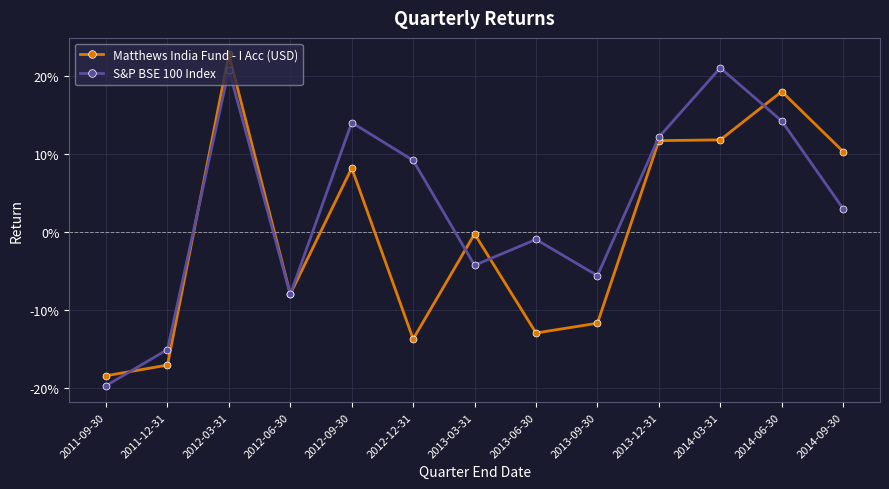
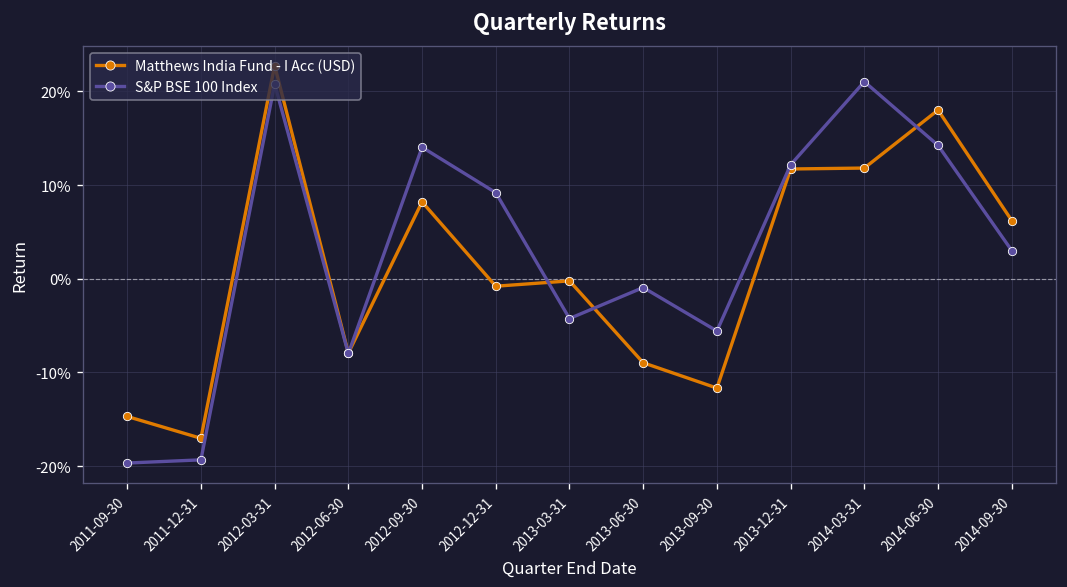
Matthews India Fund - I Acc (USD), 2011-09-30: -18% -> -15%
S&P BSE 100 Index, 2011-12-31: -15% -> -19%
Matthews India Fund - I Acc (USD), 2012-12-31: -14% -> -1%
Matthews India Fund - I Acc (USD), 2013-06-30: -13% -> -9%
Matthews India Fund - I Acc (USD), 2014-09-30: 10% -> 6%
